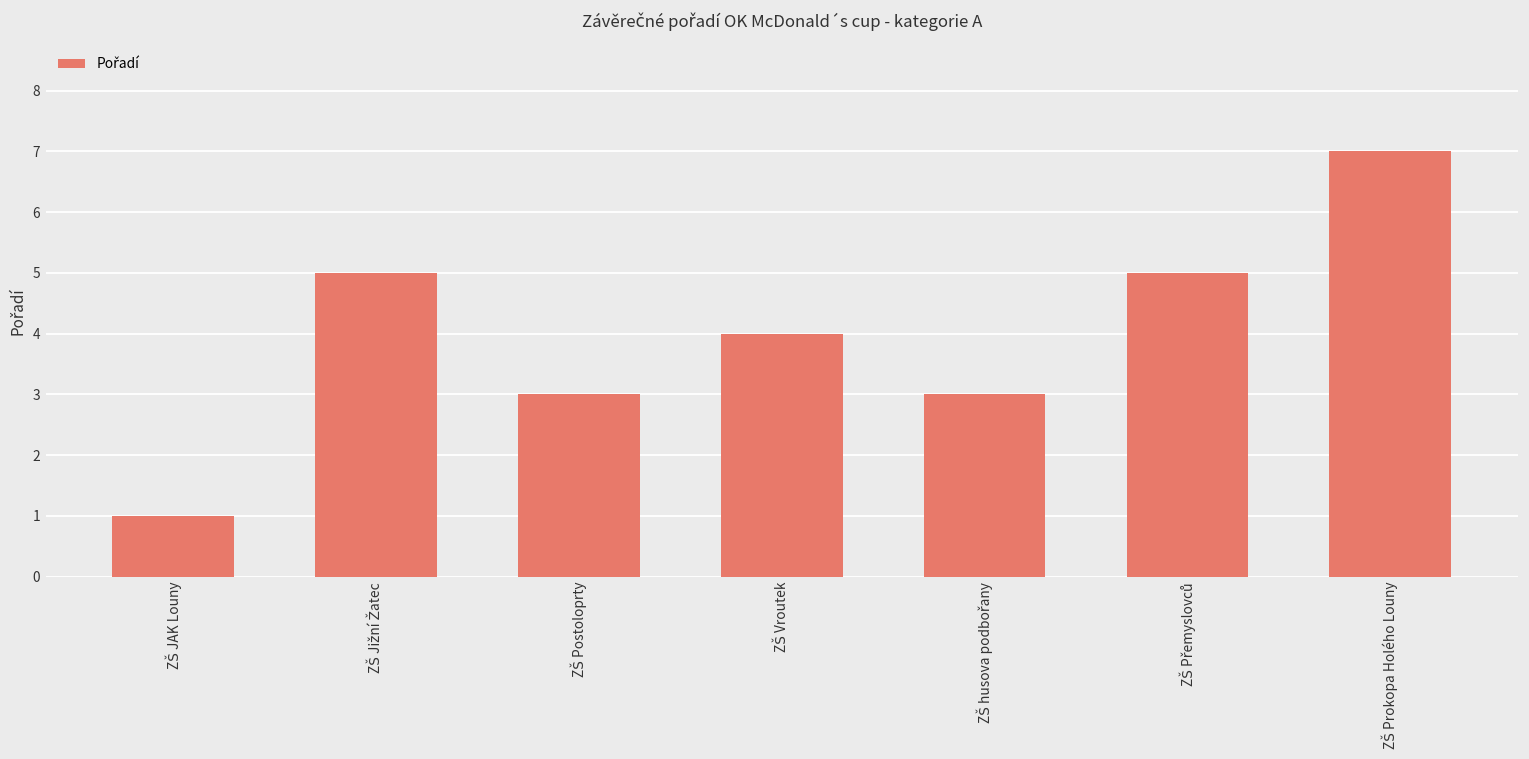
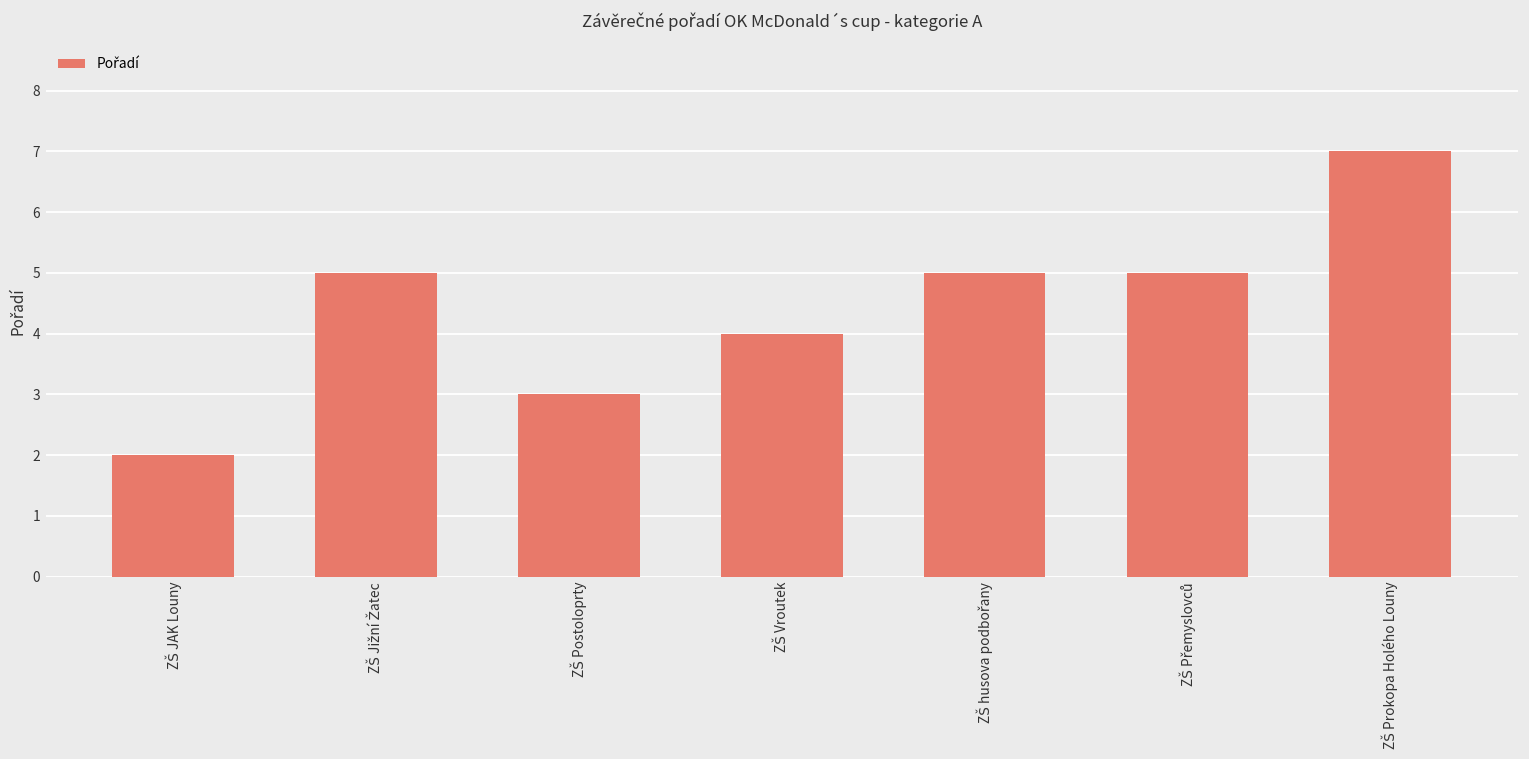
ZŠ JAK Louny: 1 -> 2
ZŠ husova podbořany: 3 -> 5
